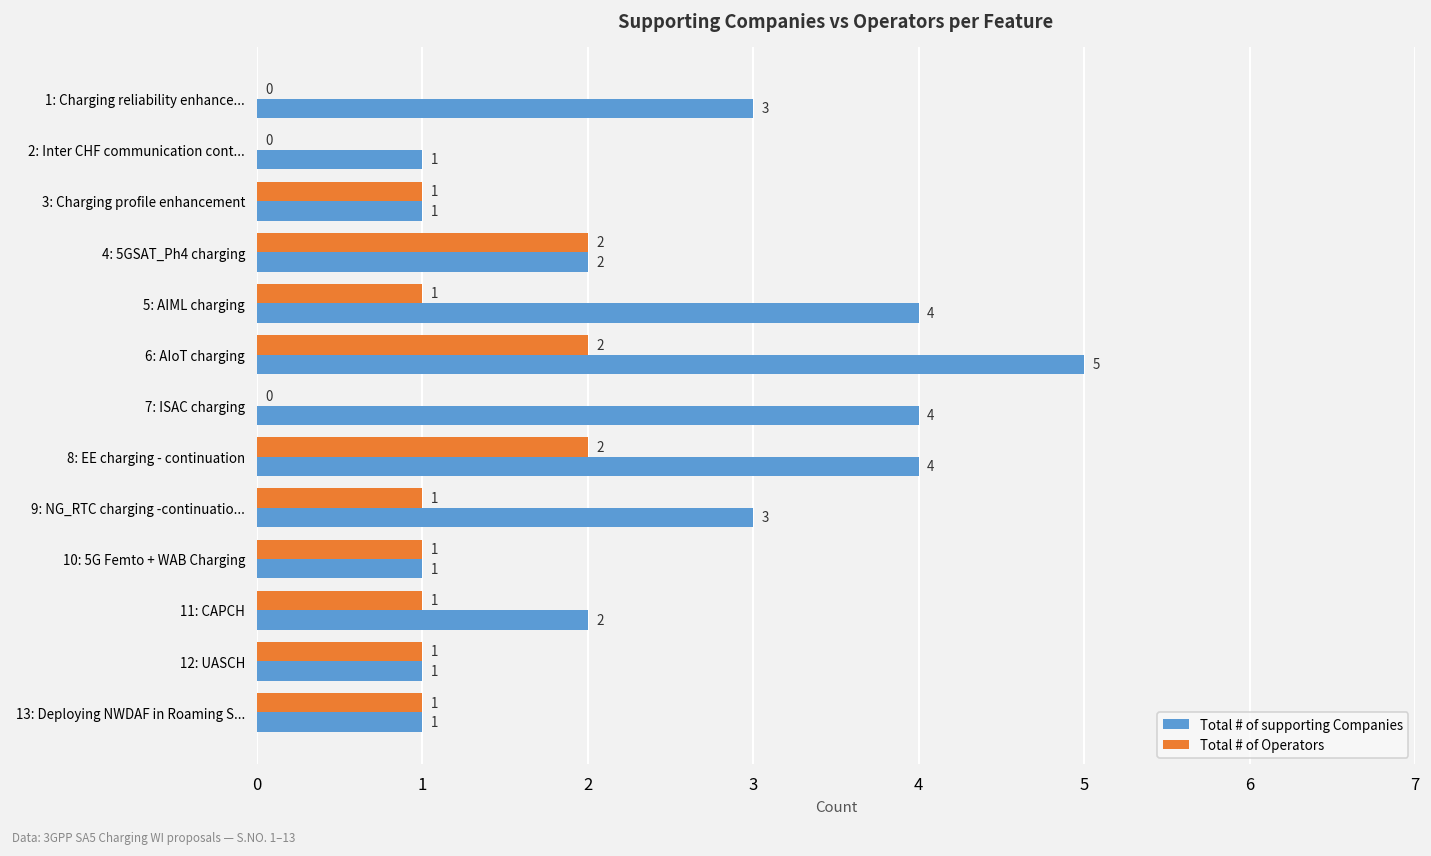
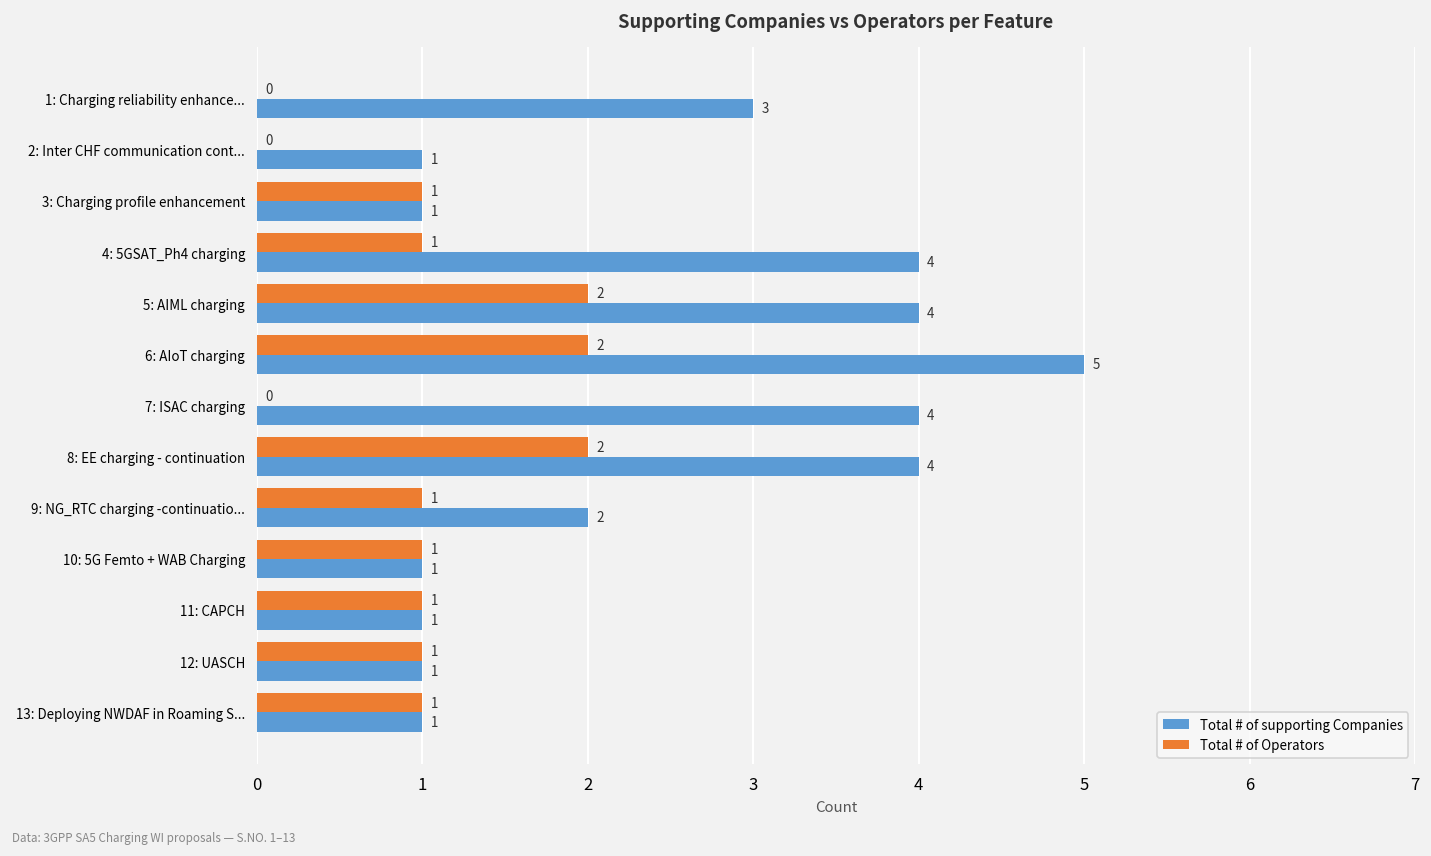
Total # of Operators, 4: 5GSAT_Ph4 charging: 2 -> 1
Total # of supporting Companies, 4: 5GSAT_Ph4 charging: 2 -> 4
Total # of Operators, 5: AIML charging: 1 -> 2
Total # of supporting Companies, 9: NG_RTC charging -continuatio...: 3 -> 2
Total # of supporting Companies, 11: CAPCH: 2 -> 1
